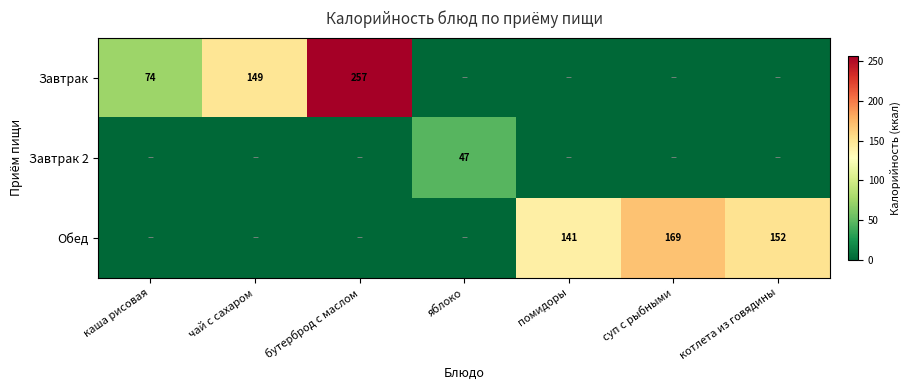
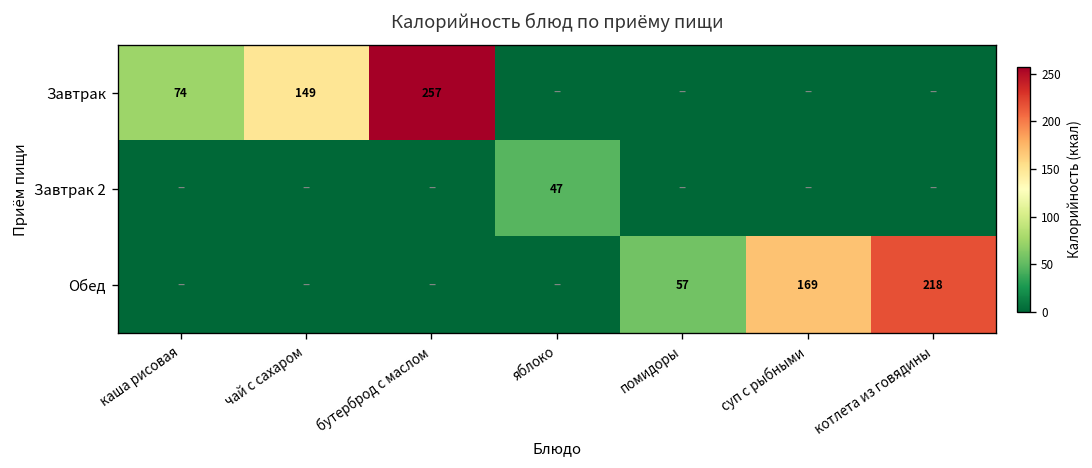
Обед, помидоры: 141 -> 57
Обед, котлета из говядины: 152 -> 218
